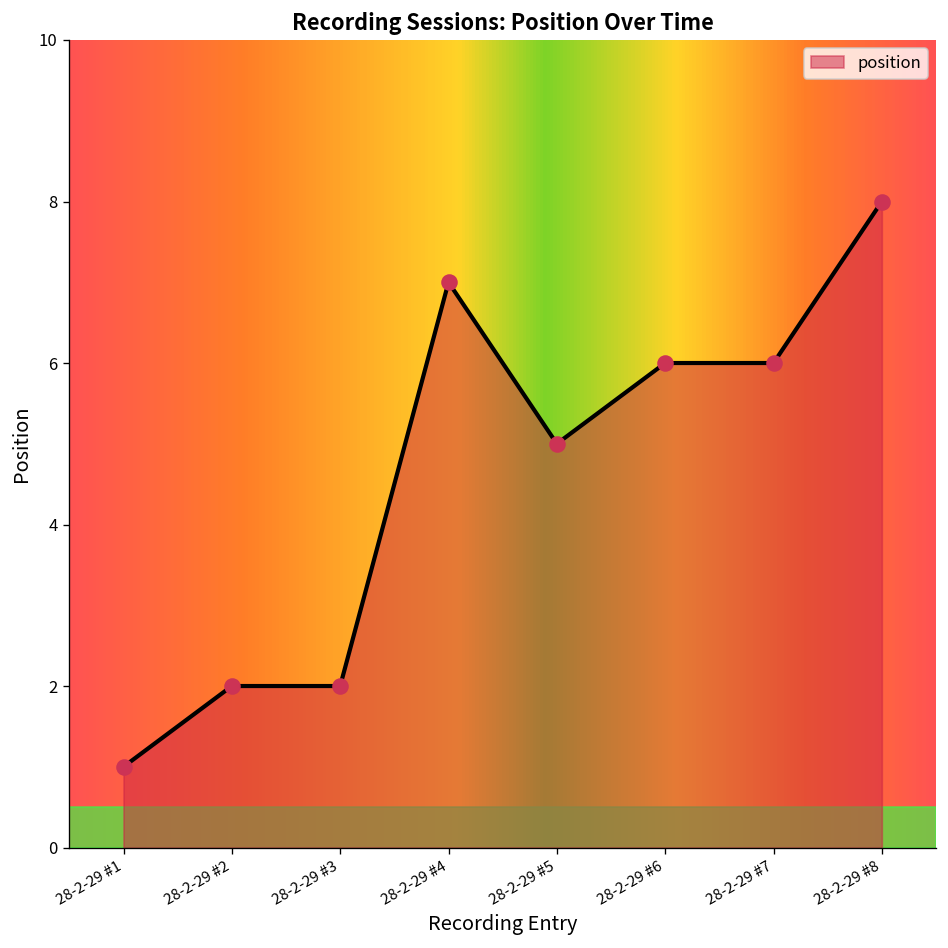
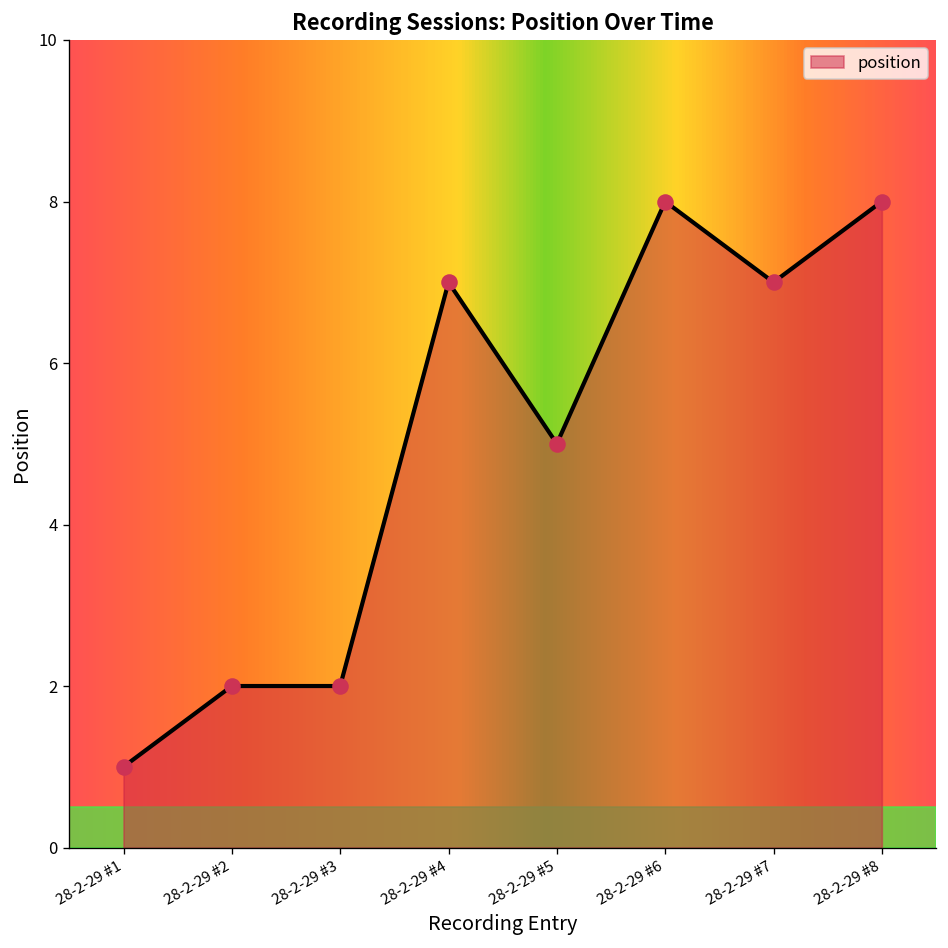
28-2-29 #6: 6 -> 8
28-2-29 #7: 6 -> 7
